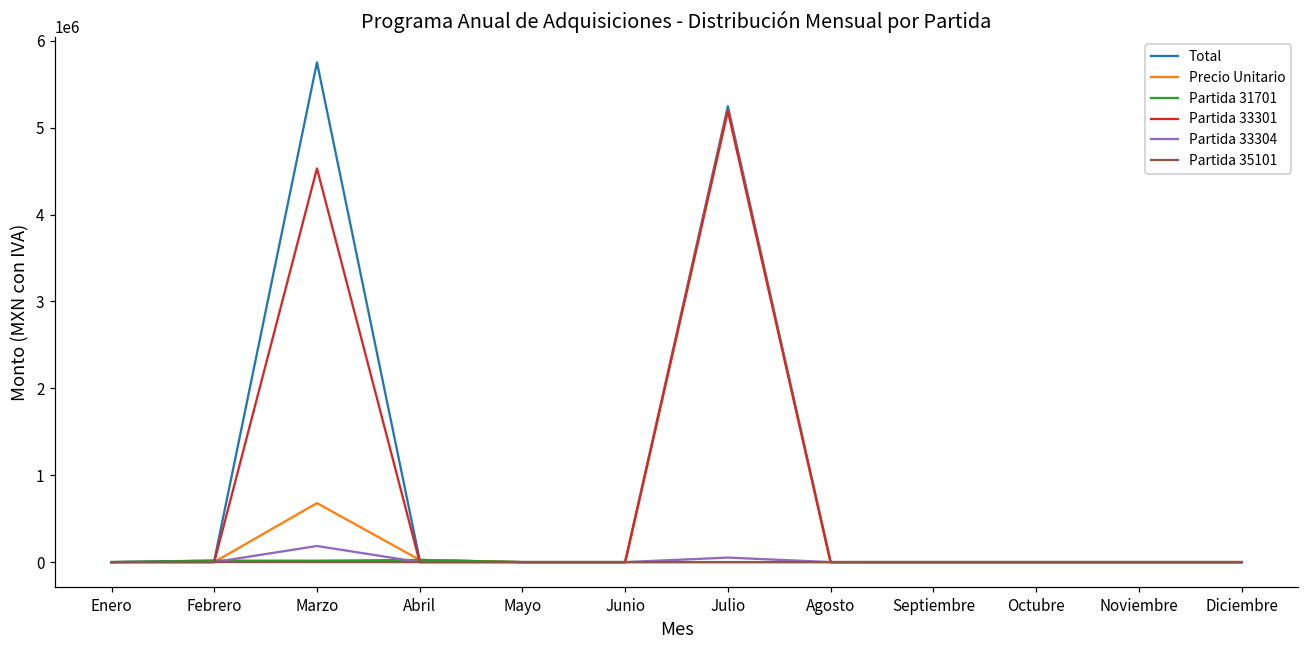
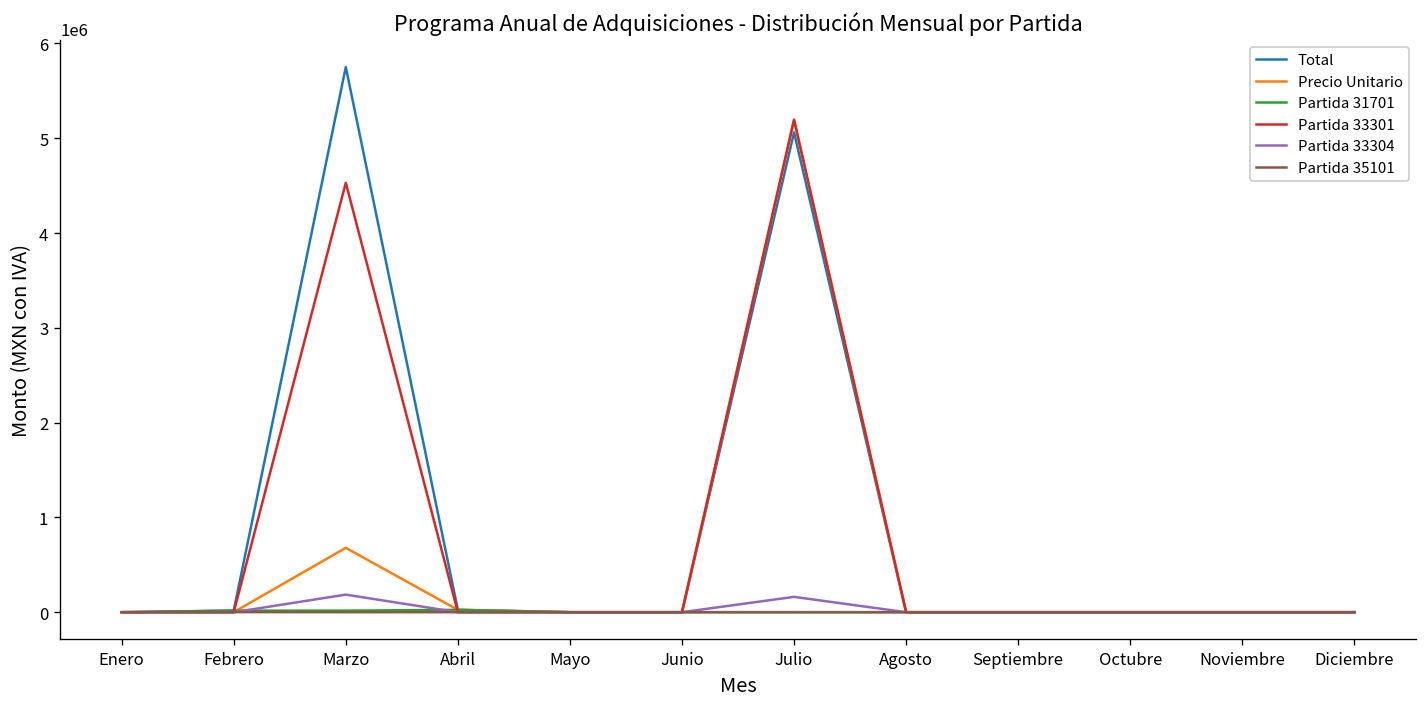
Total, Julio: 5200000 -> 5100000
Partida 33304, Julio: 100000 -> 200000
